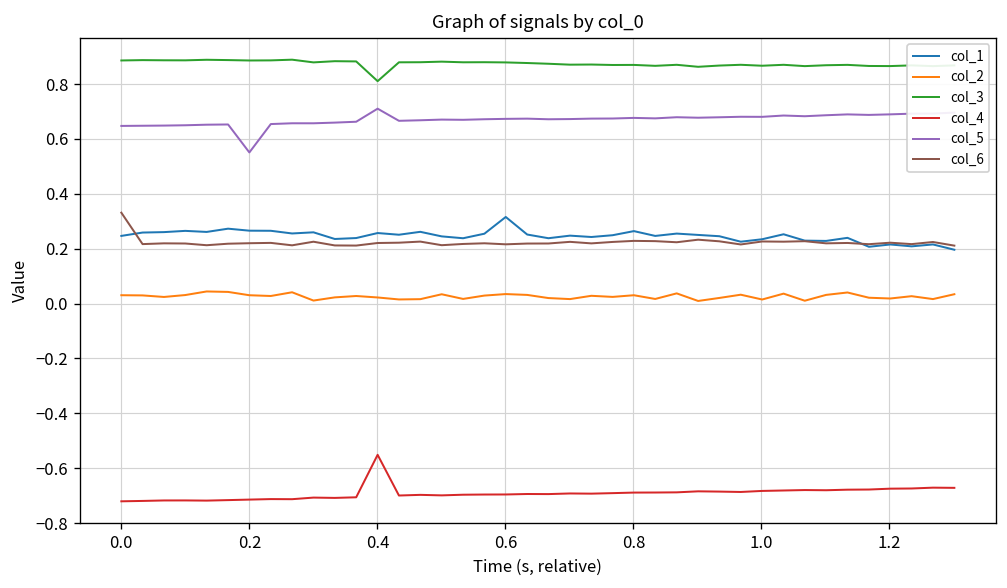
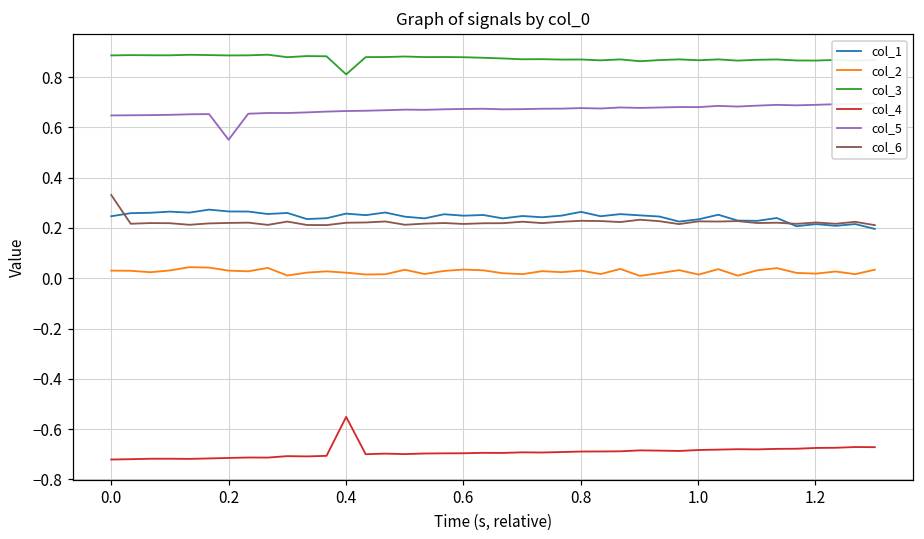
col_5, 0.4: 0.71 -> 0.67
col_1, 0.6: 0.32 -> 0.25
